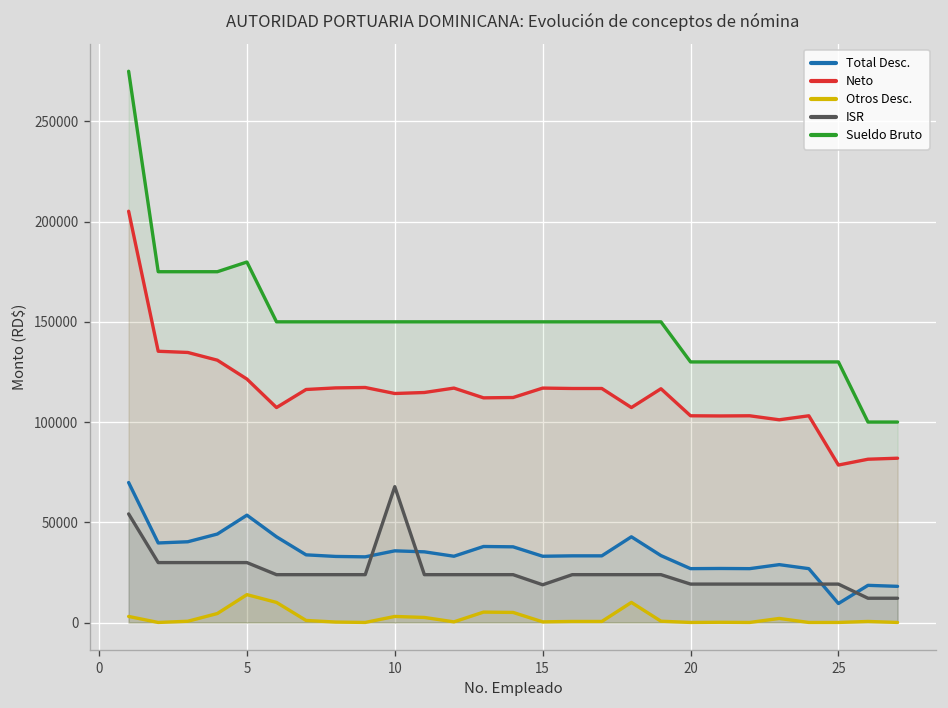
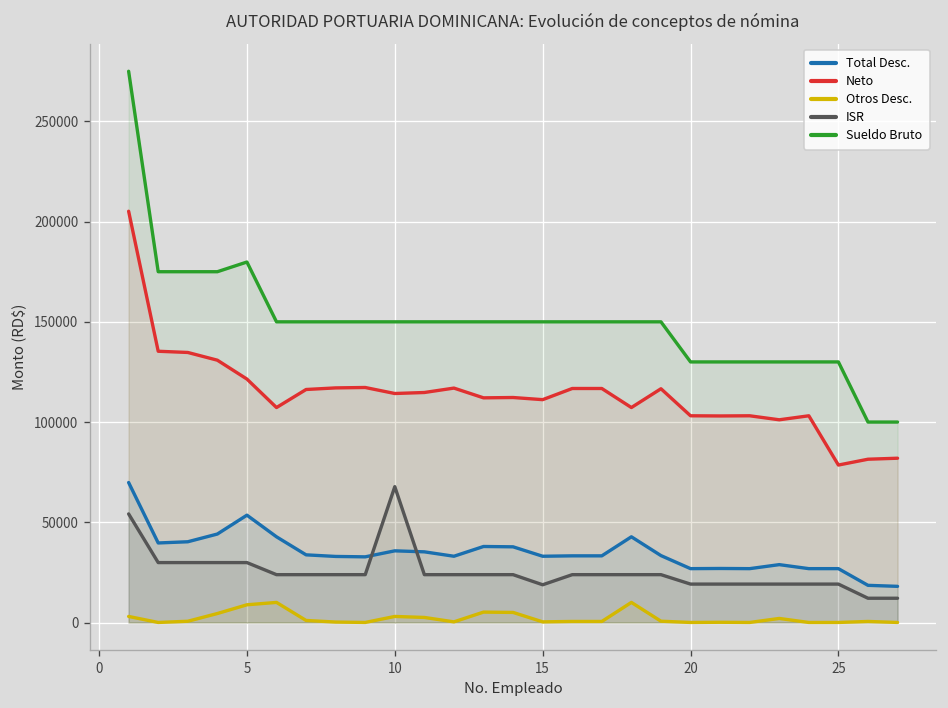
Otros Desc., 5: 14000 -> 9000
Neto, 15: 117000 -> 111000
Total Desc., 25: 9000 -> 27000
